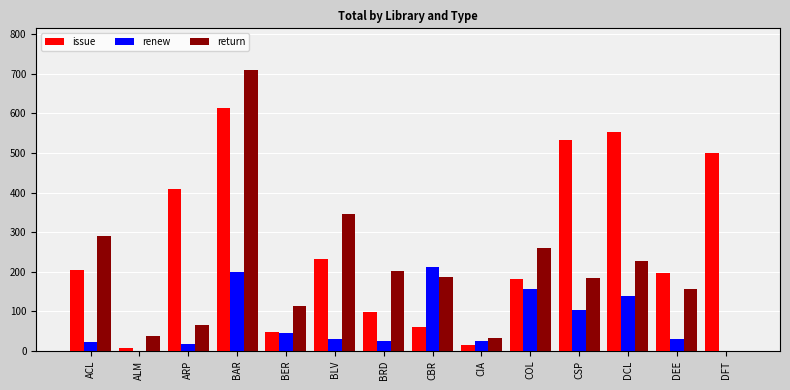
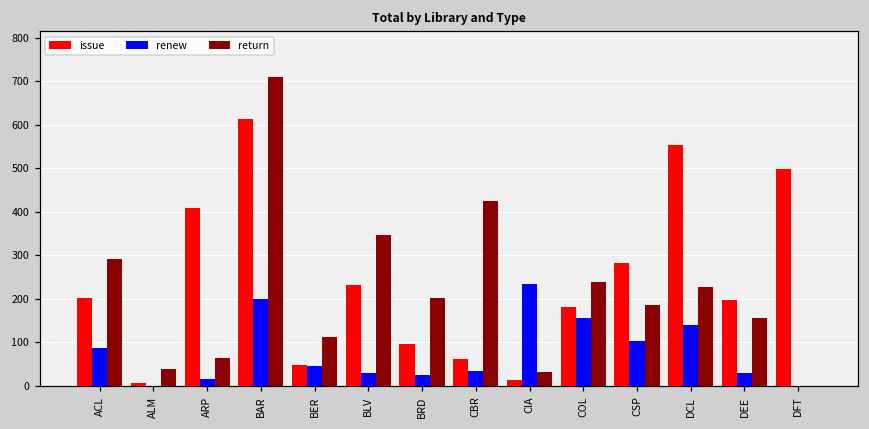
renew, ACL: 20 -> 90
renew, CBR: 210 -> 30
return, CBR: 190 -> 430
renew, CIA: 20 -> 240
return, COL: 260 -> 240
issue, CSP: 530 -> 280
